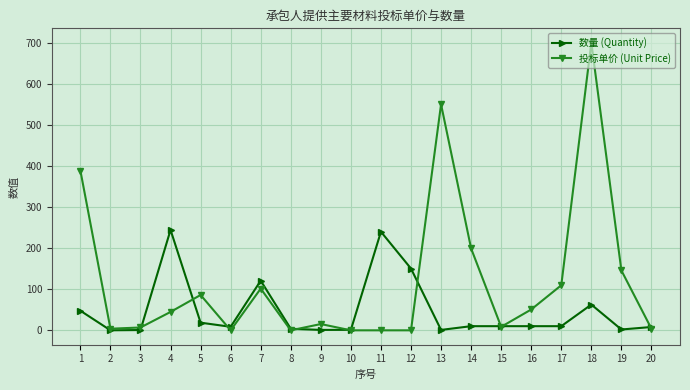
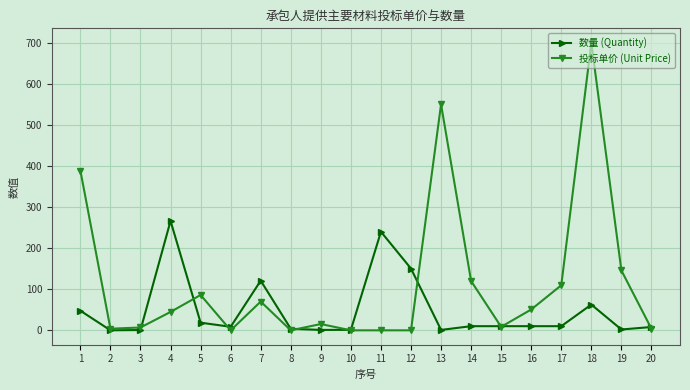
数量 (Quantity), 4: 240 -> 270
投标单价 (Unit Price), 7: 100 -> 70
投标单价 (Unit Price), 14: 200 -> 120
